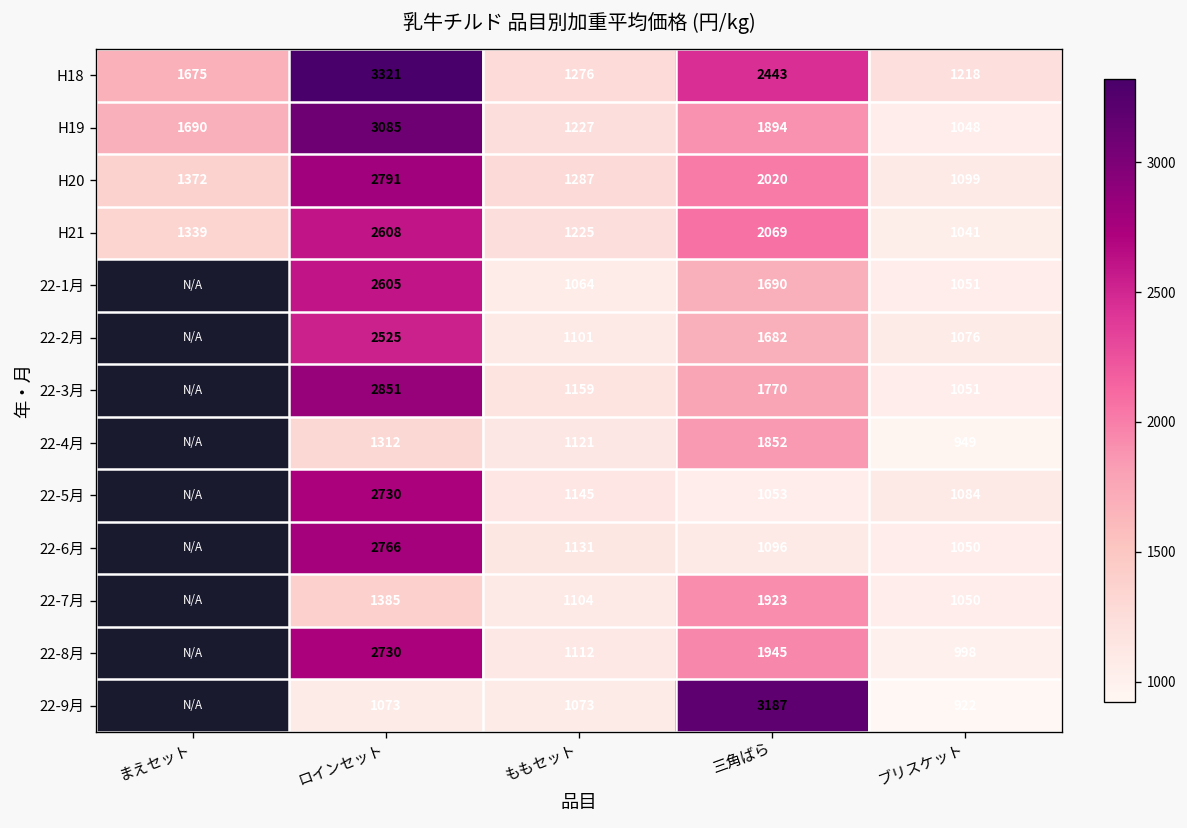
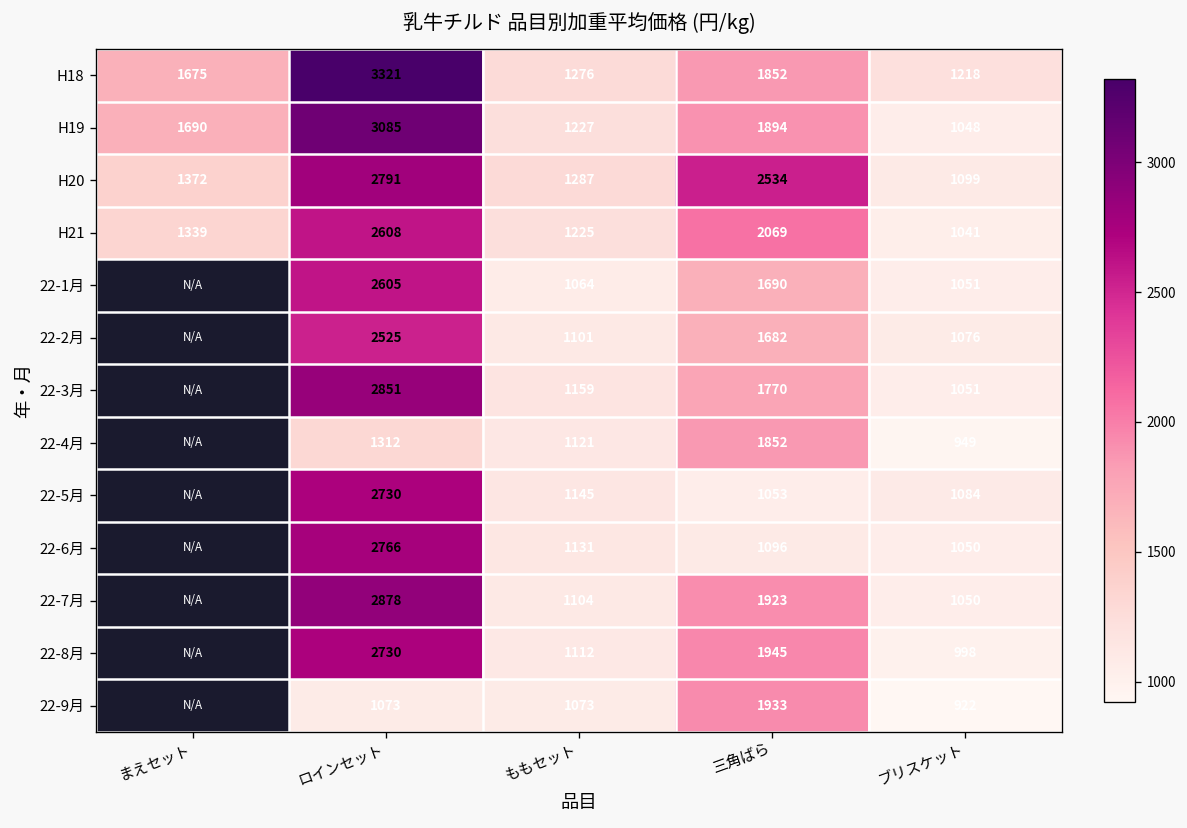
H18, 三角ばら: 2443 -> 1852
H20, 三角ばら: 2020 -> 2534
22-7月, ロインセット: 1385 -> 2878
22-9月, 三角ばら: 3187 -> 1933
